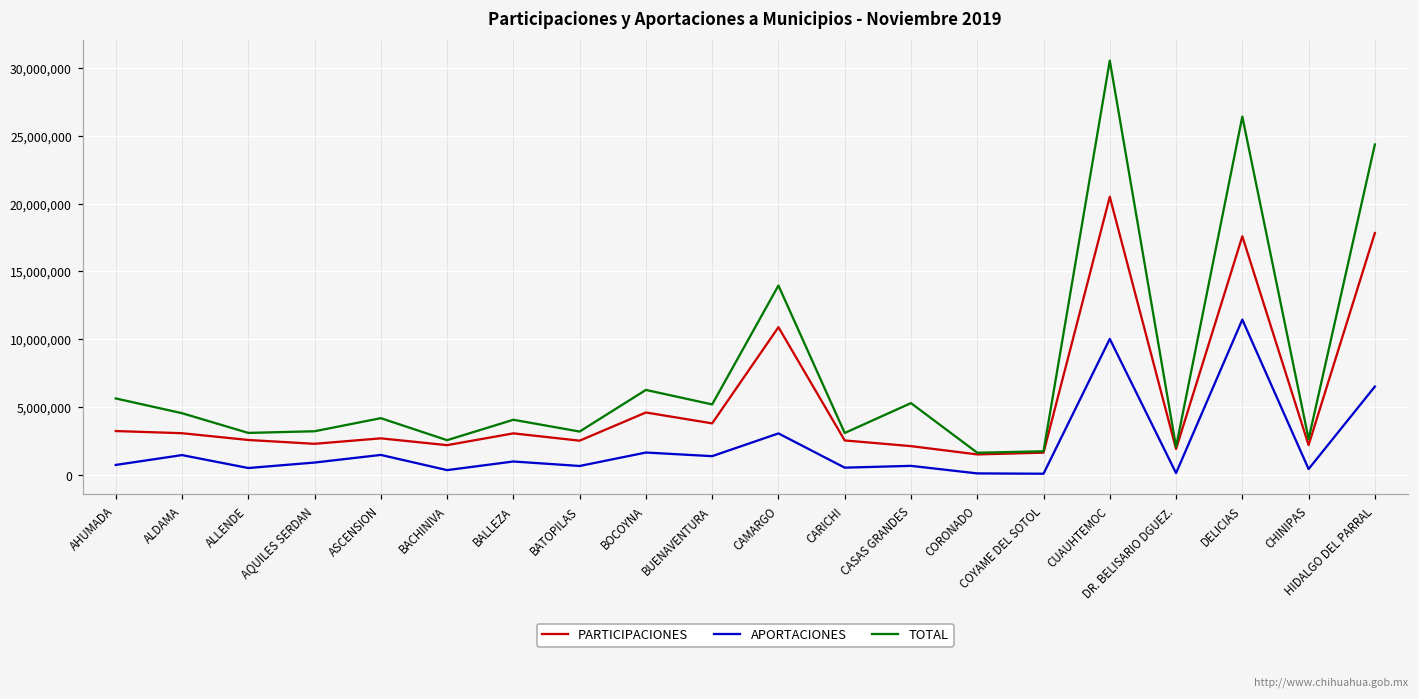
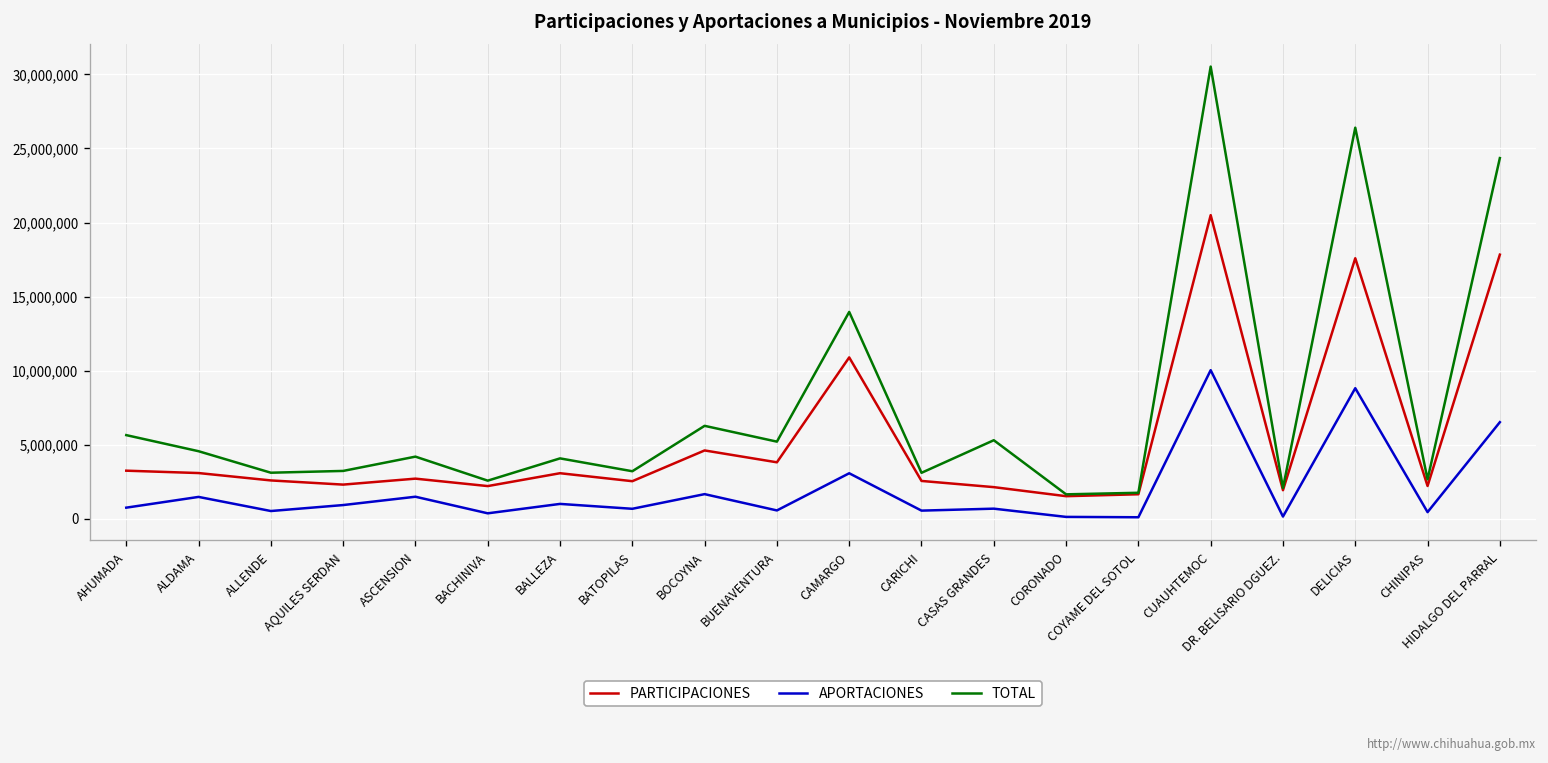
APORTACIONES, BUENAVENTURA: 1,400,000 -> 600,000
APORTACIONES, DELICIAS: 11,500,000 -> 8,800,000
